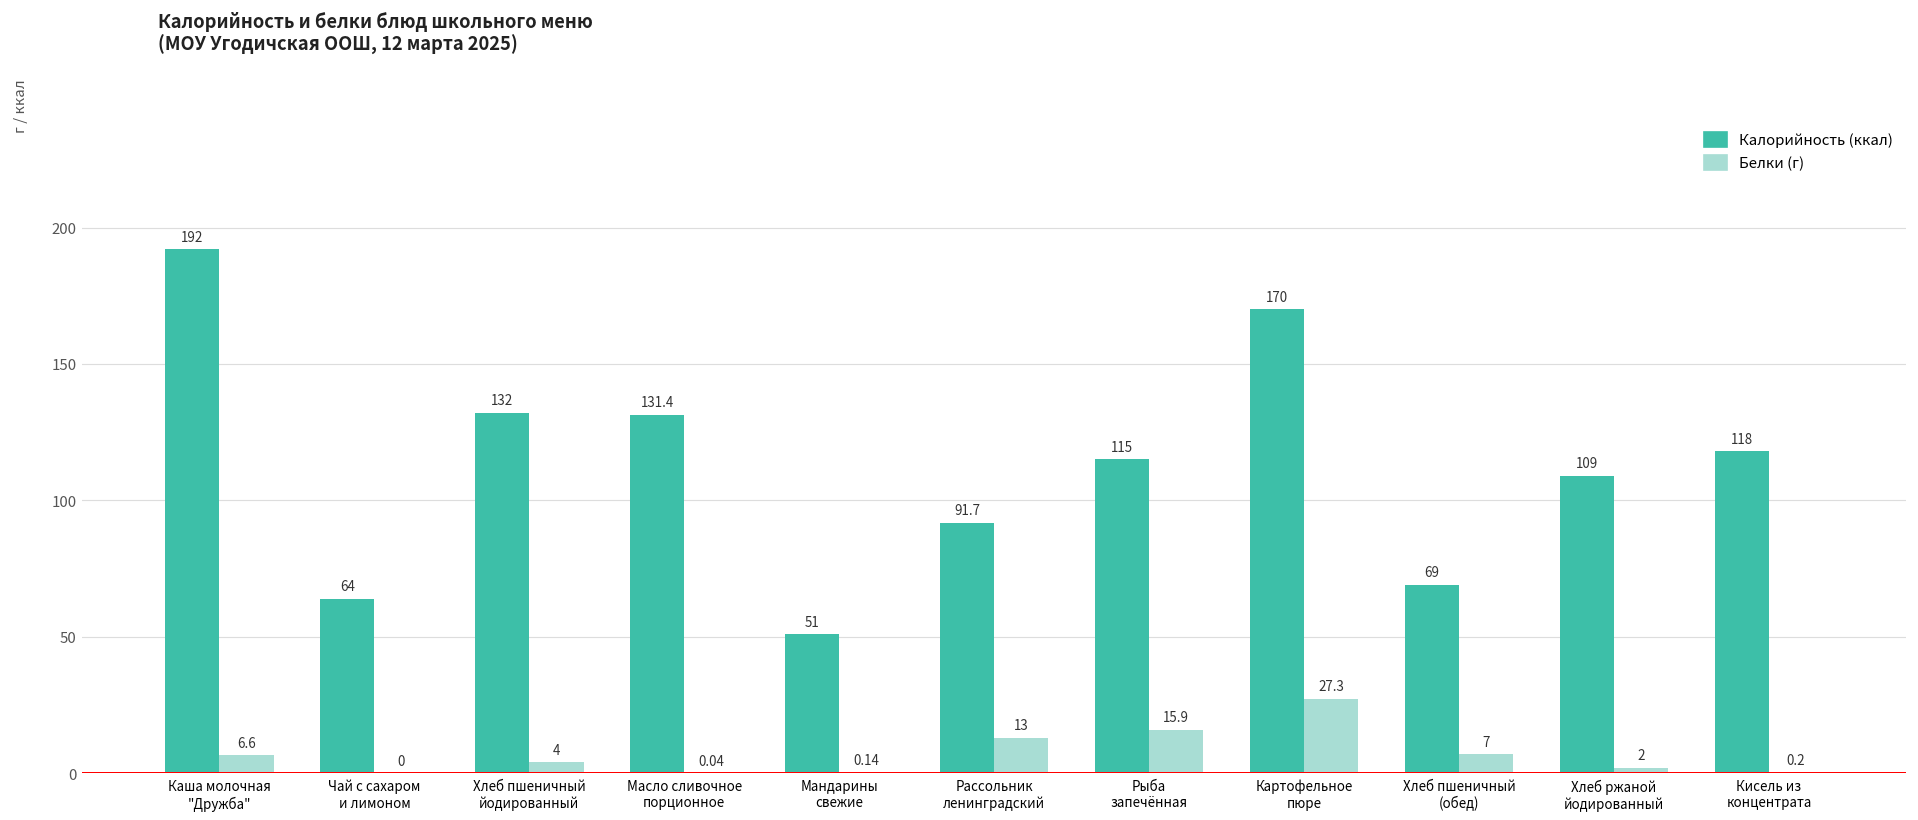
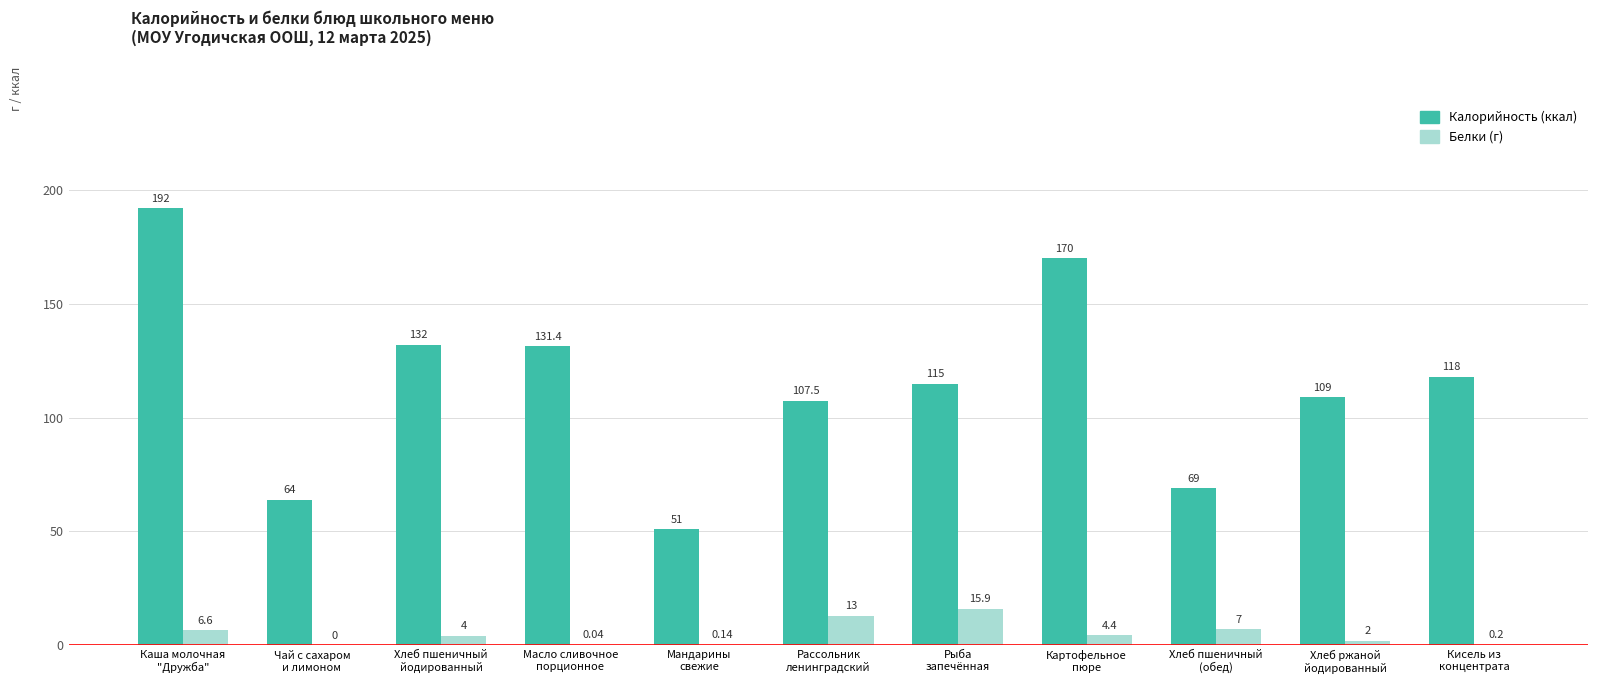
Калорийность (ккал), Рассольник ленинградский: 91.7 -> 107.5
Белки (г), Картофельное пюре: 27.3 -> 4.4
